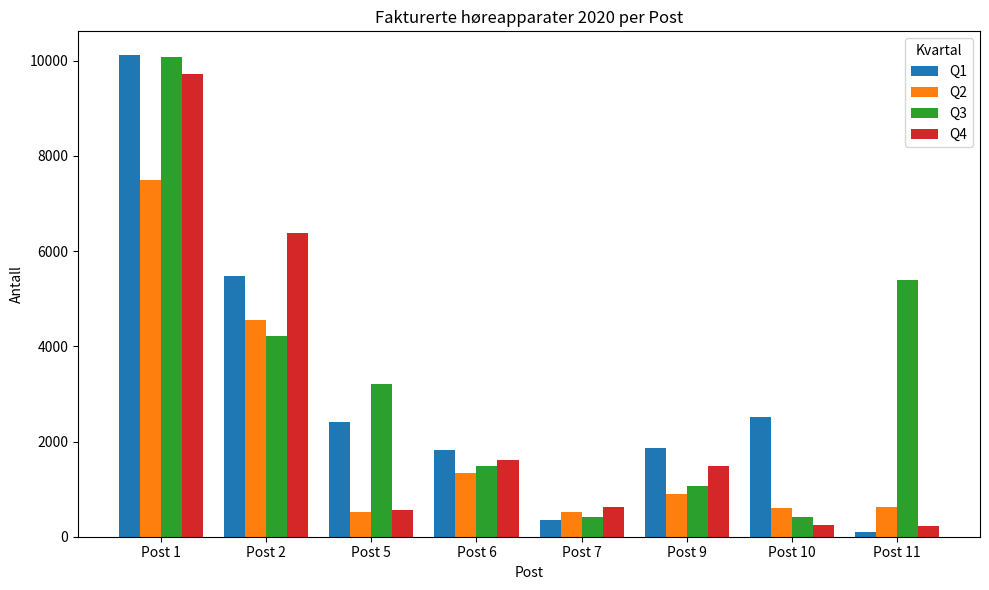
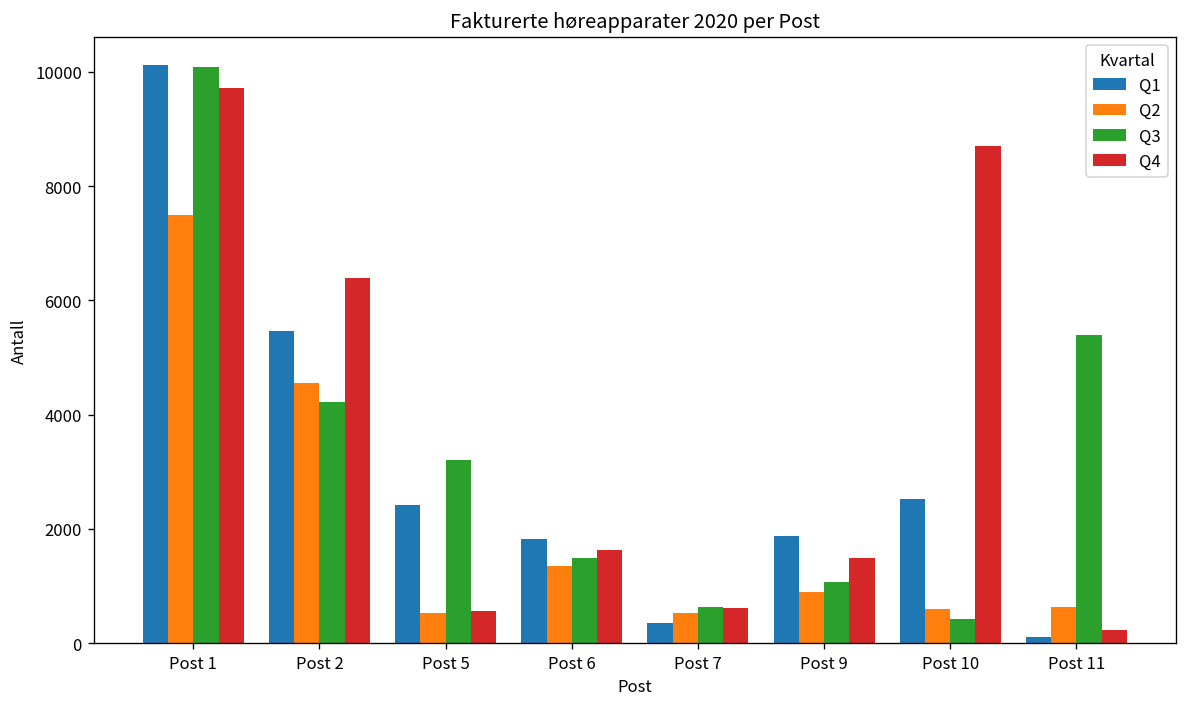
Q3, Post 7: 400 -> 600
Q4, Post 10: 200 -> 8700
